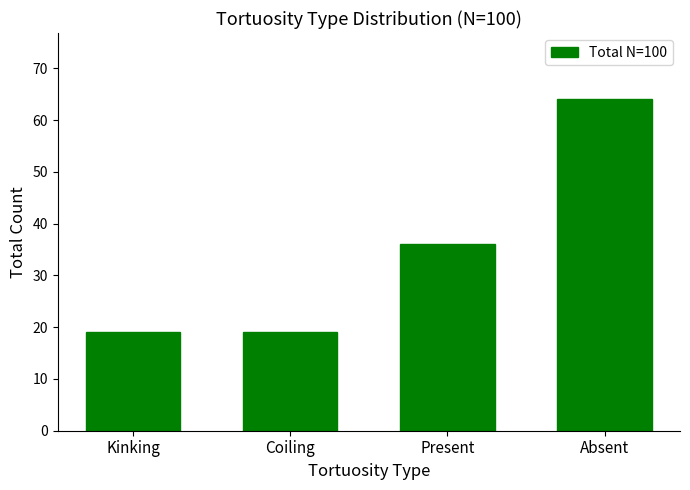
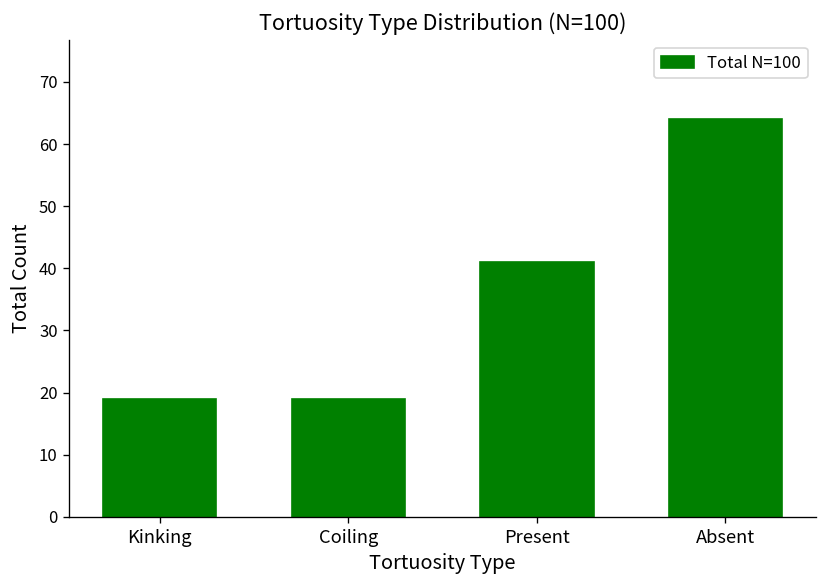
Present: 36 -> 41
